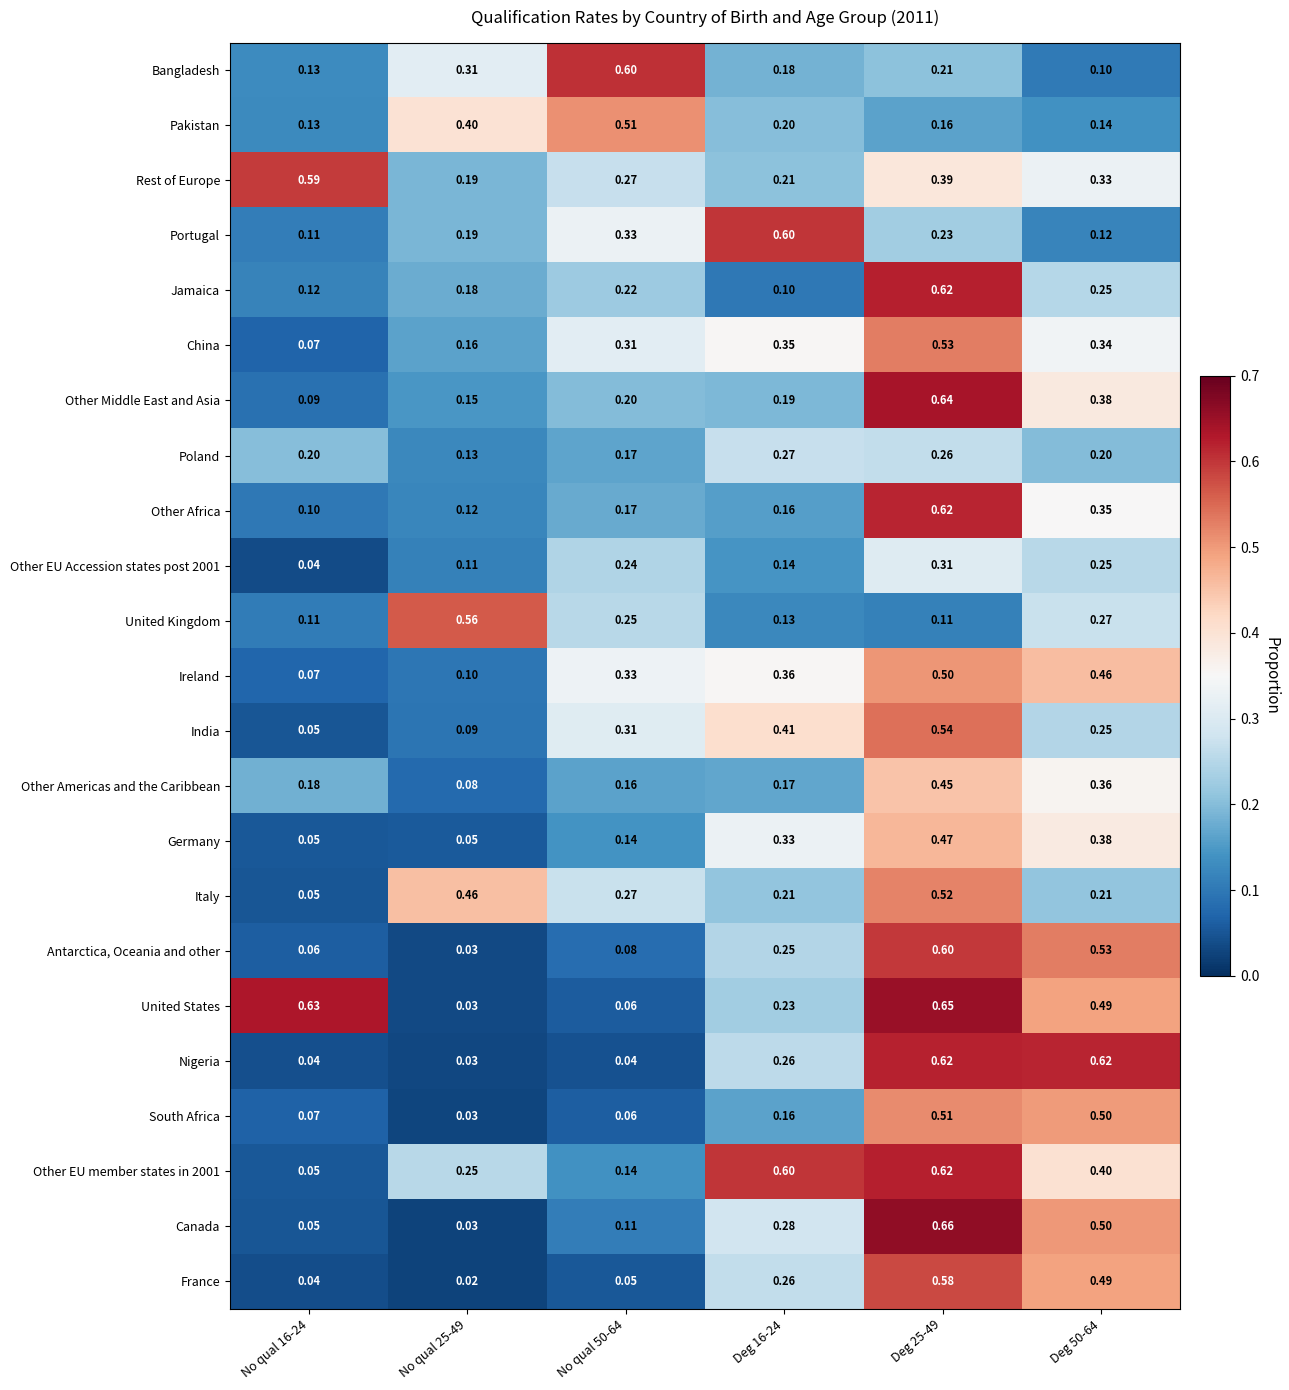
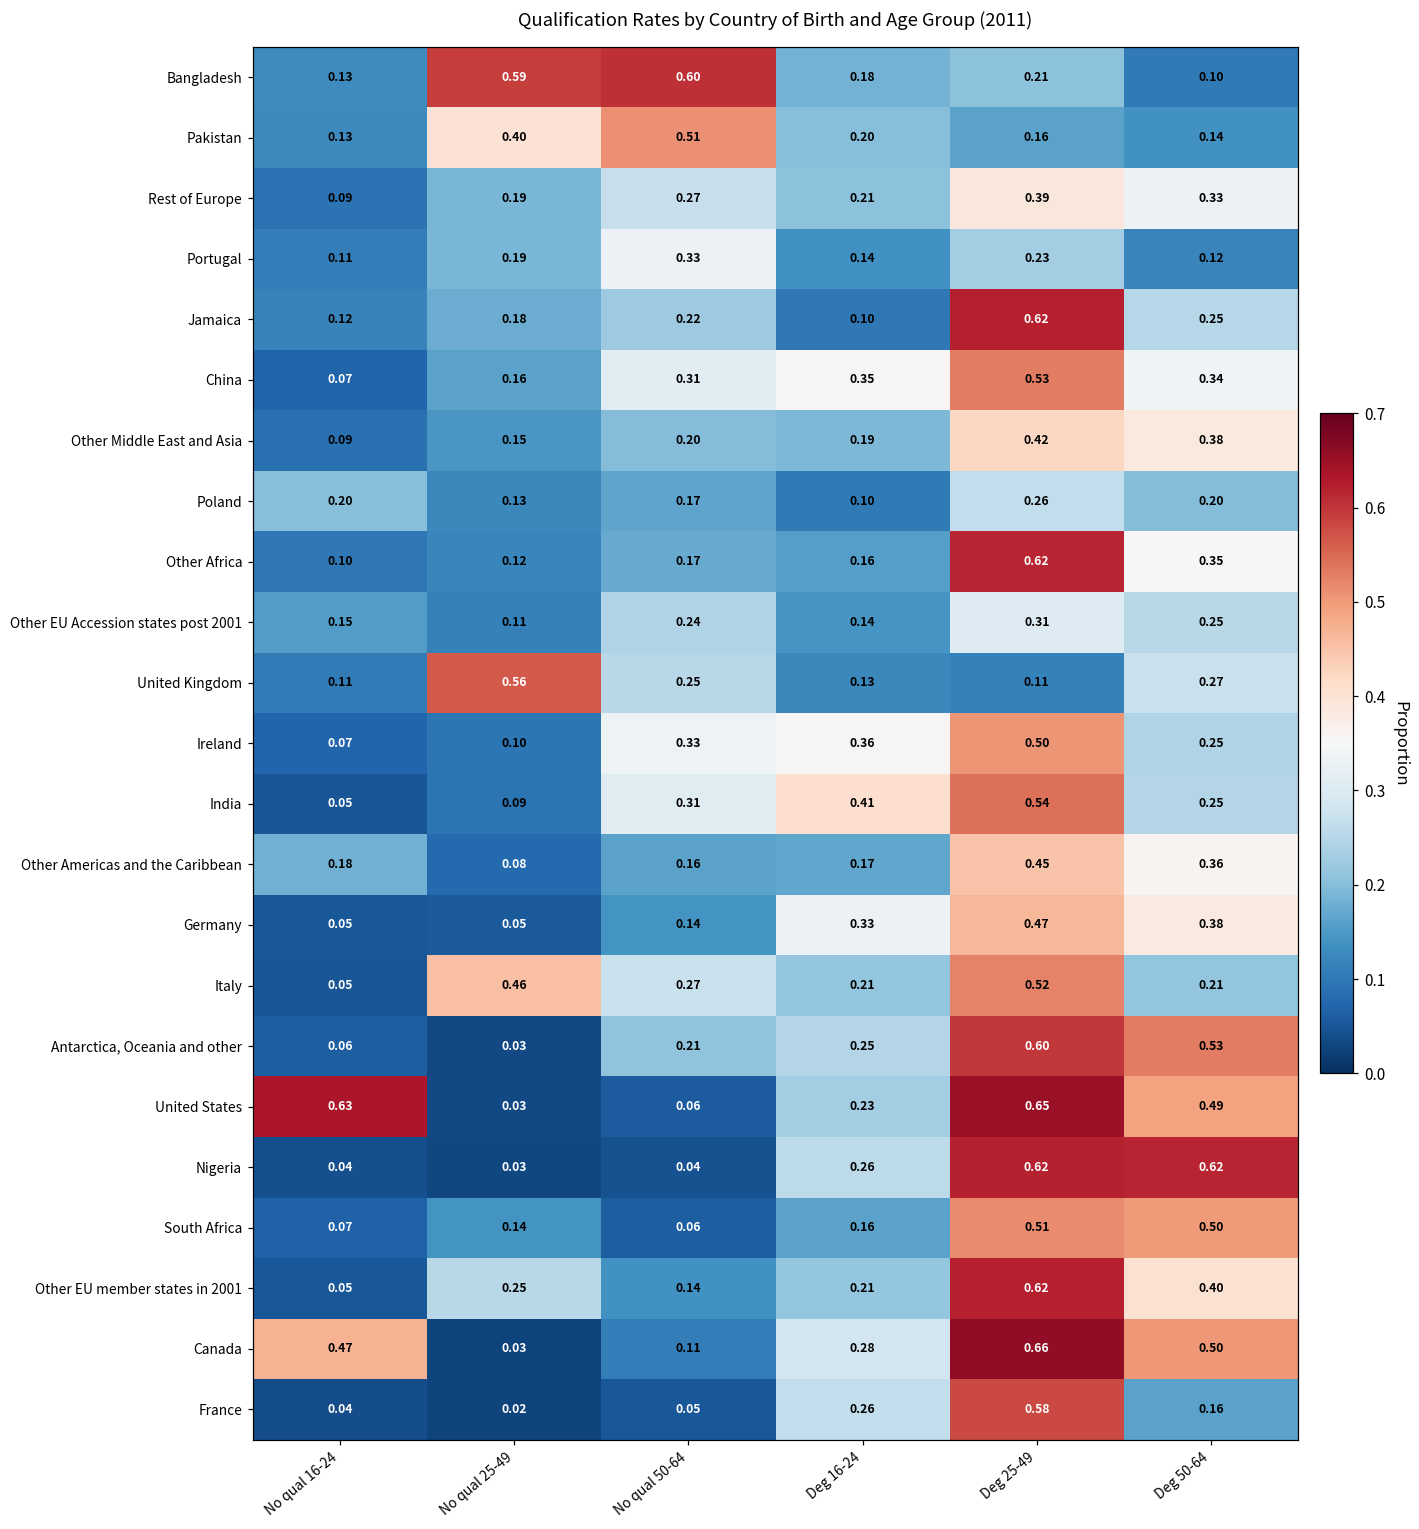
Bangladesh, No qual 25-49: 0.31 -> 0.59
Rest of Europe, No qual 16-24: 0.59 -> 0.09
Portugal, Deg 16-24: 0.60 -> 0.14
Other Middle East and Asia, Deg 25-49: 0.64 -> 0.42
Poland, Deg 16-24: 0.27 -> 0.10
Other EU Accession states post 2001, No qual 16-24: 0.04 -> 0.15
Ireland, Deg 50-64: 0.46 -> 0.25
Antarctica, Oceania and other, No qual 50-64: 0.08 -> 0.21
South Africa, No qual 25-49: 0.03 -> 0.14
Other EU member states in 2001, Deg 16-24: 0.60 -> 0.21
Canada, No qual 16-24: 0.05 -> 0.47
France, Deg 50-64: 0.49 -> 0.16
